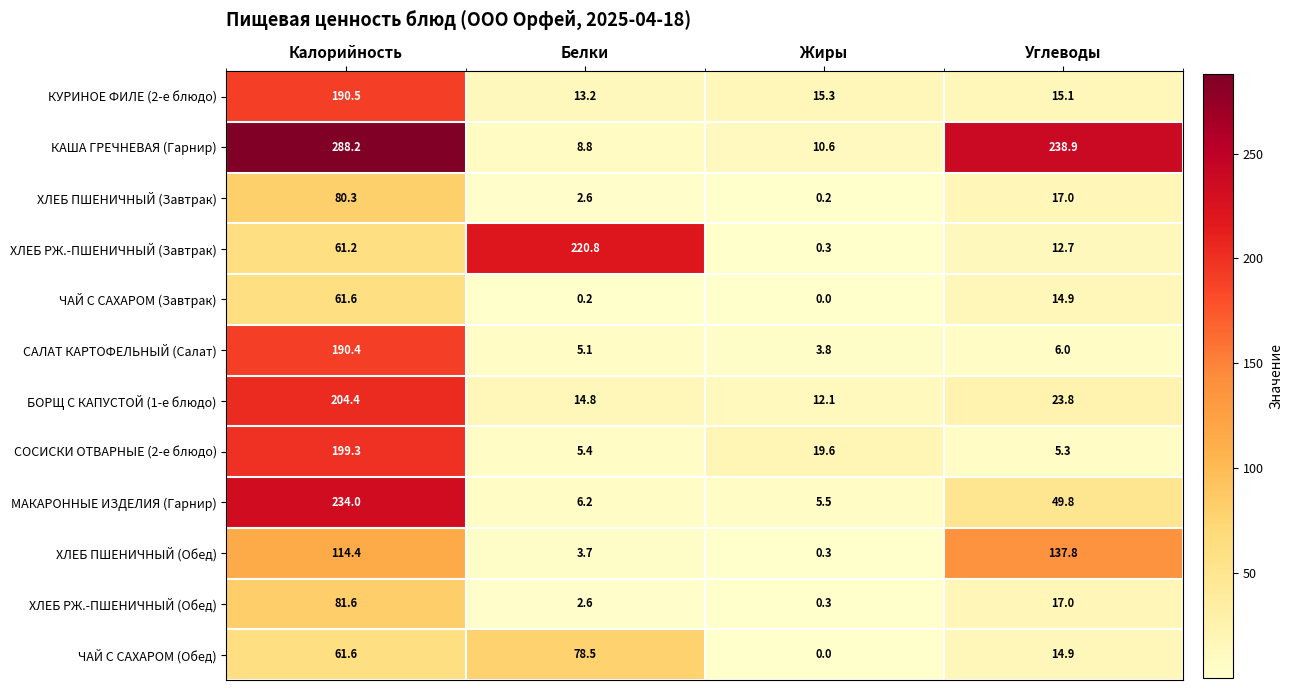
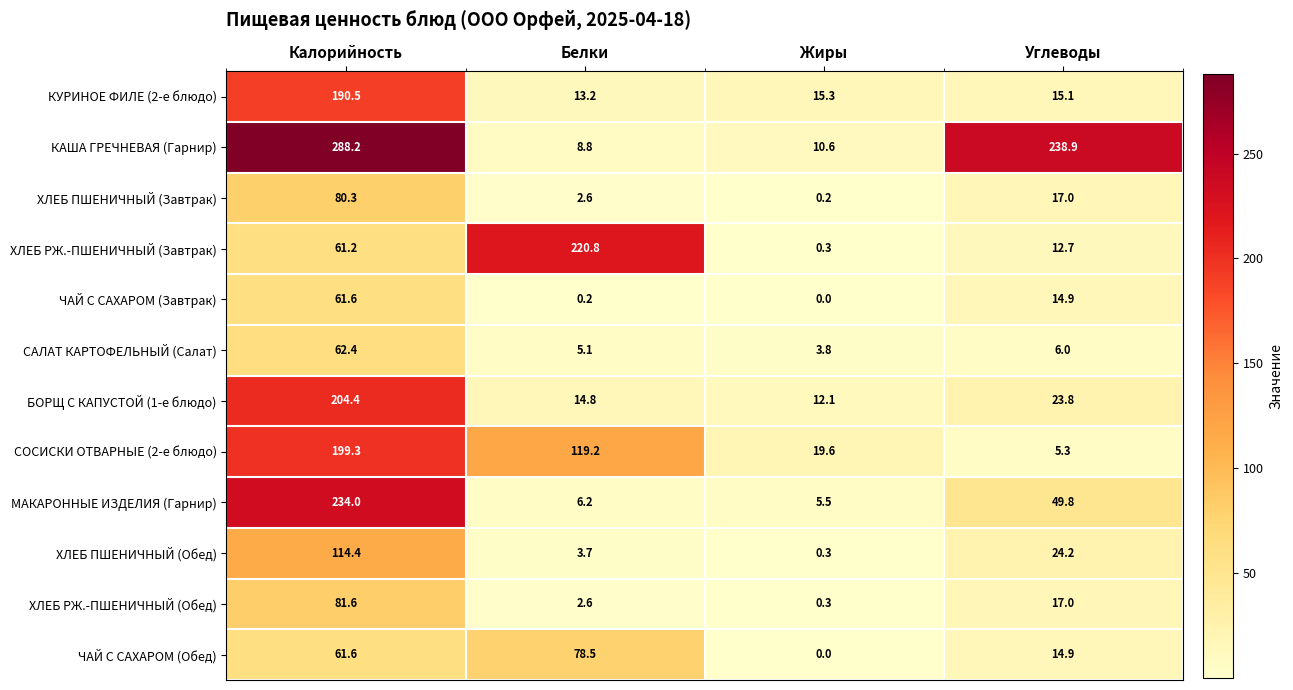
САЛАТ КАРТОФЕЛЬНЫЙ (Салат), Калорийность: 190.4 -> 62.4
СОСИСКИ ОТВАРНЫЕ (2-е блюдо), Белки: 5.4 -> 119.2
ХЛЕБ ПШЕНИЧНЫЙ (Обед), Углеводы: 137.8 -> 24.2
